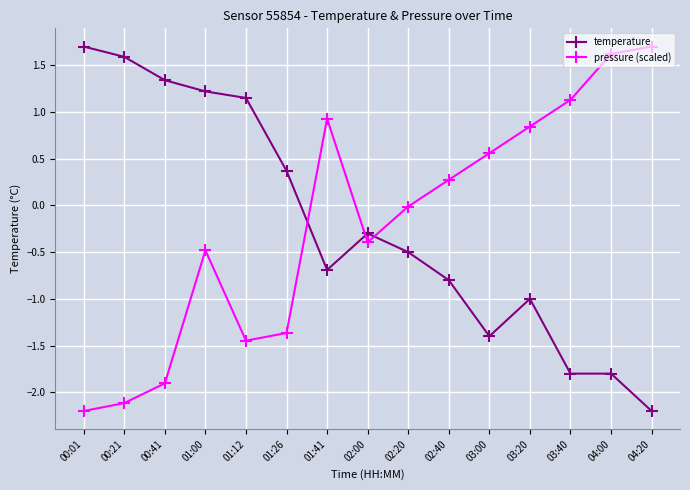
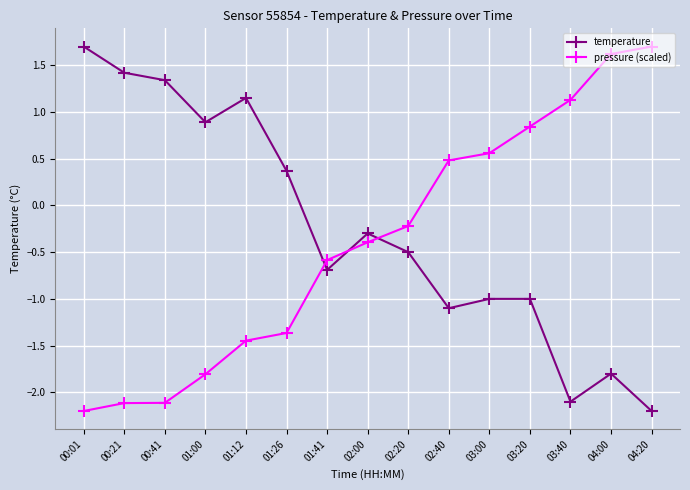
temperature, 00:21: 1.6 -> 1.4
pressure (scaled), 00:41: -1.9 -> -2.1
temperature, 01:00: 1.2 -> 0.9
pressure (scaled), 01:00: -0.5 -> -1.8
pressure (scaled), 01:41: 0.9 -> -0.6
pressure (scaled), 02:20: 0.0 -> -0.2
temperature, 02:40: -0.8 -> -1.1
pressure (scaled), 02:40: 0.3 -> 0.5
temperature, 03:00: -1.4 -> -1.0
temperature, 03:40: -1.8 -> -2.1
